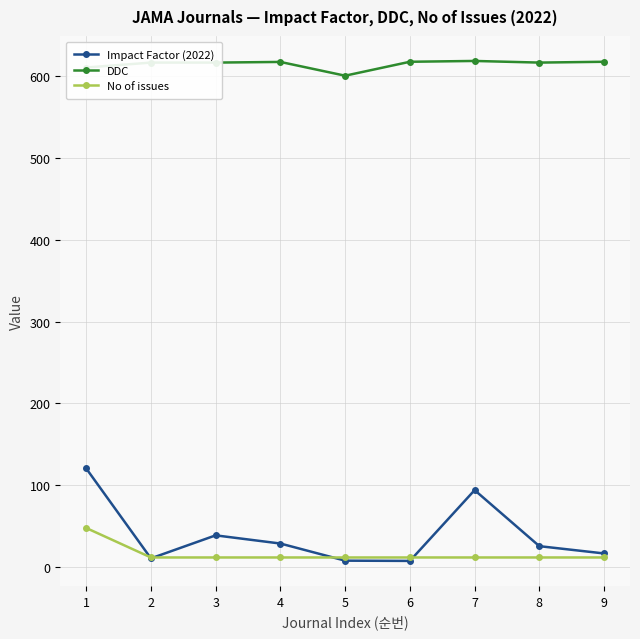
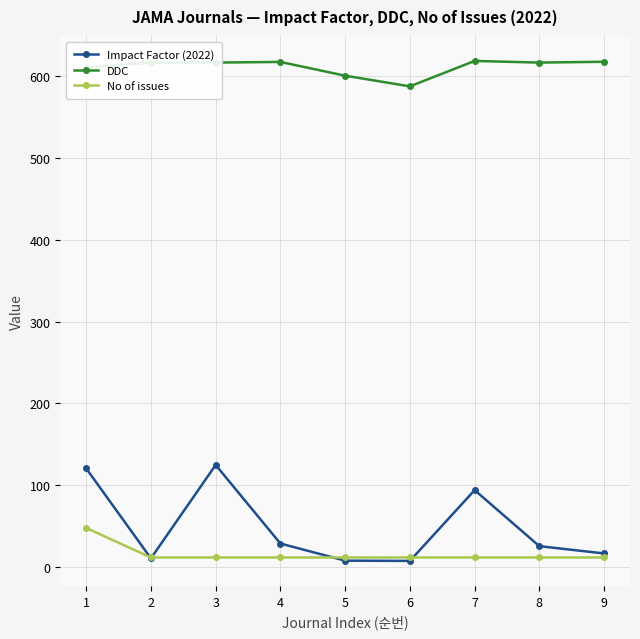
Impact Factor (2022), 3: 40 -> 120
DDC, 6: 620 -> 590
